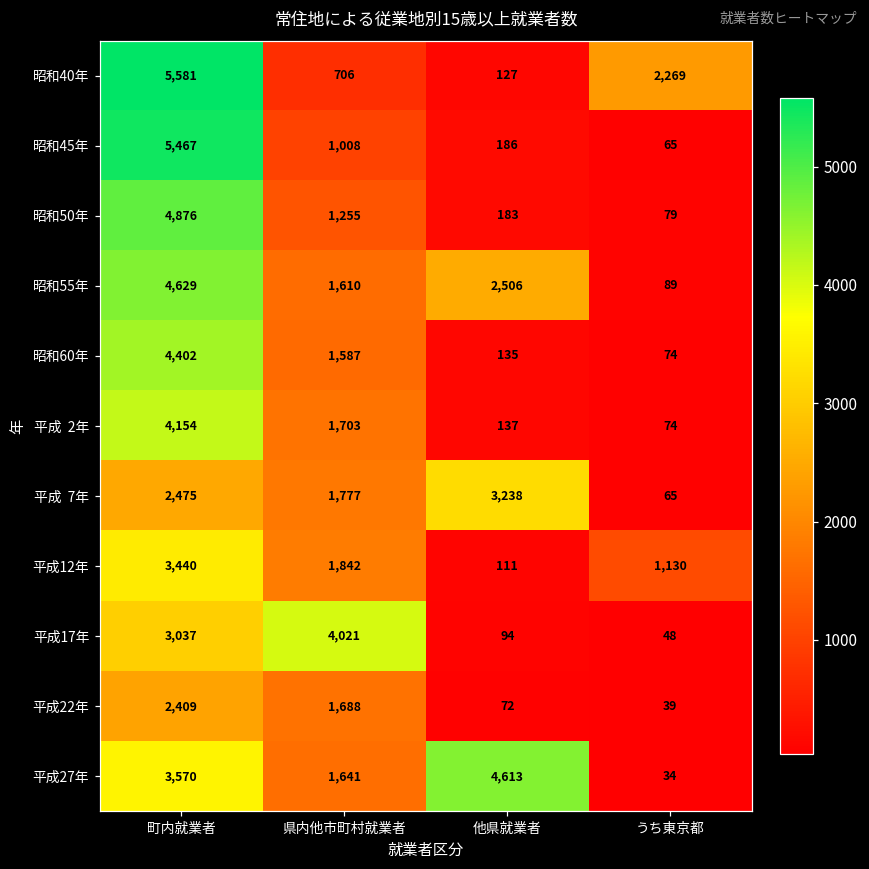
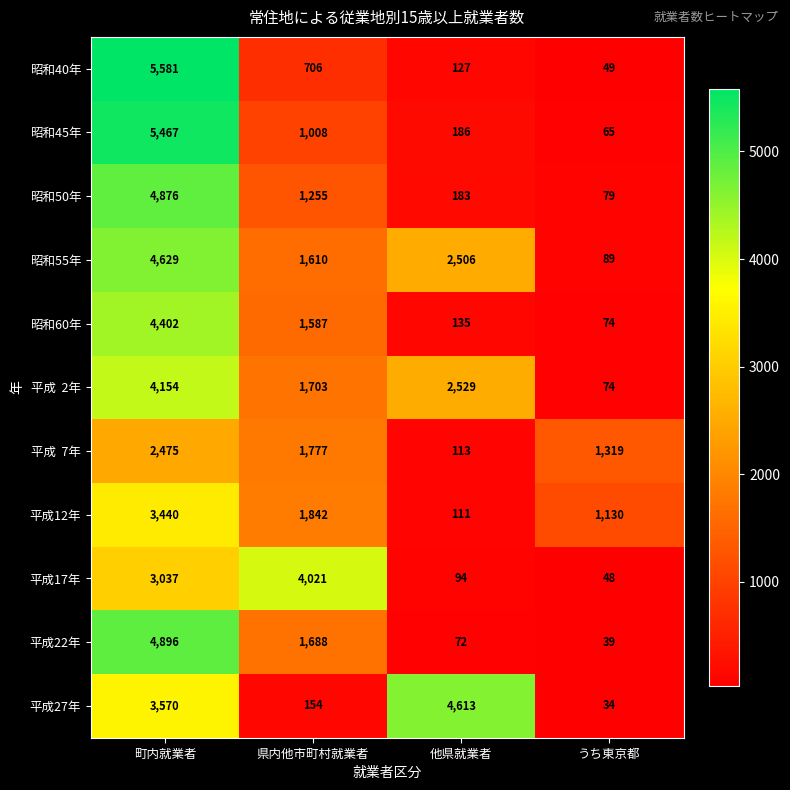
昭和40年, うち東京都: 2,269 -> 49
平成 2年, 他県就業者: 137 -> 2,529
平成 7年, 他県就業者: 3,238 -> 113
平成 7年, うち東京都: 65 -> 1,319
平成22年, 町内就業者: 2,409 -> 4,896
平成27年, 県内他市町村就業者: 1,641 -> 154
